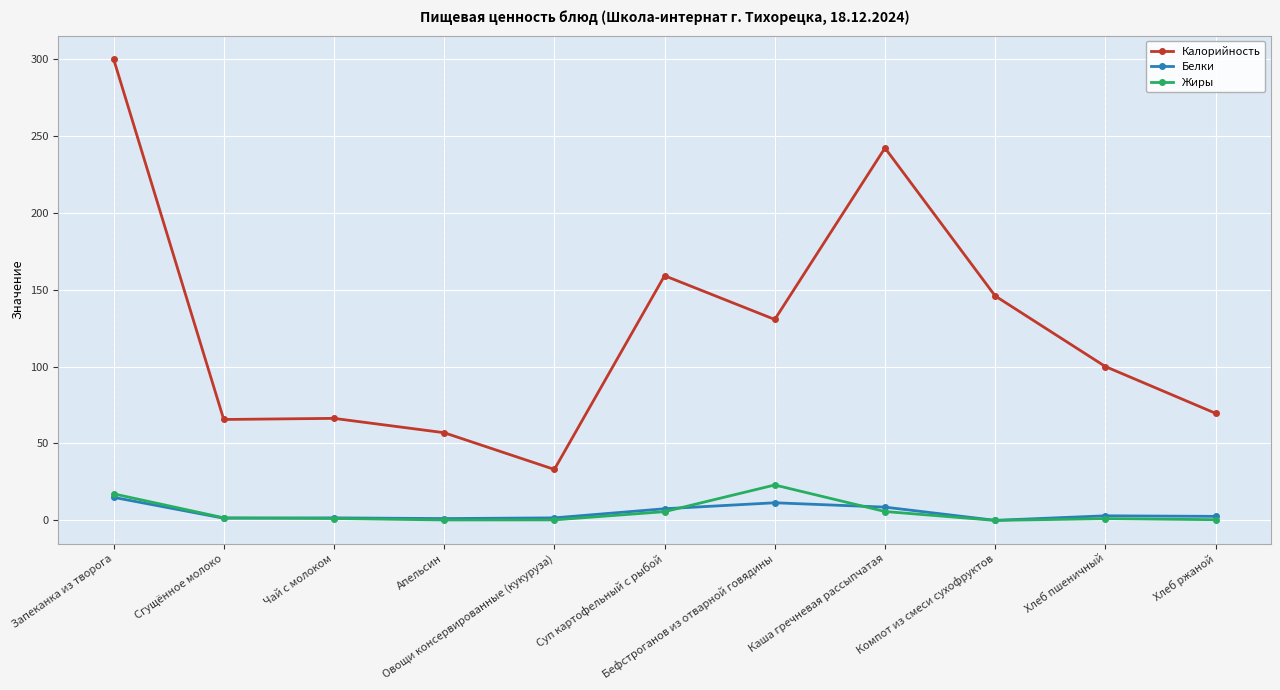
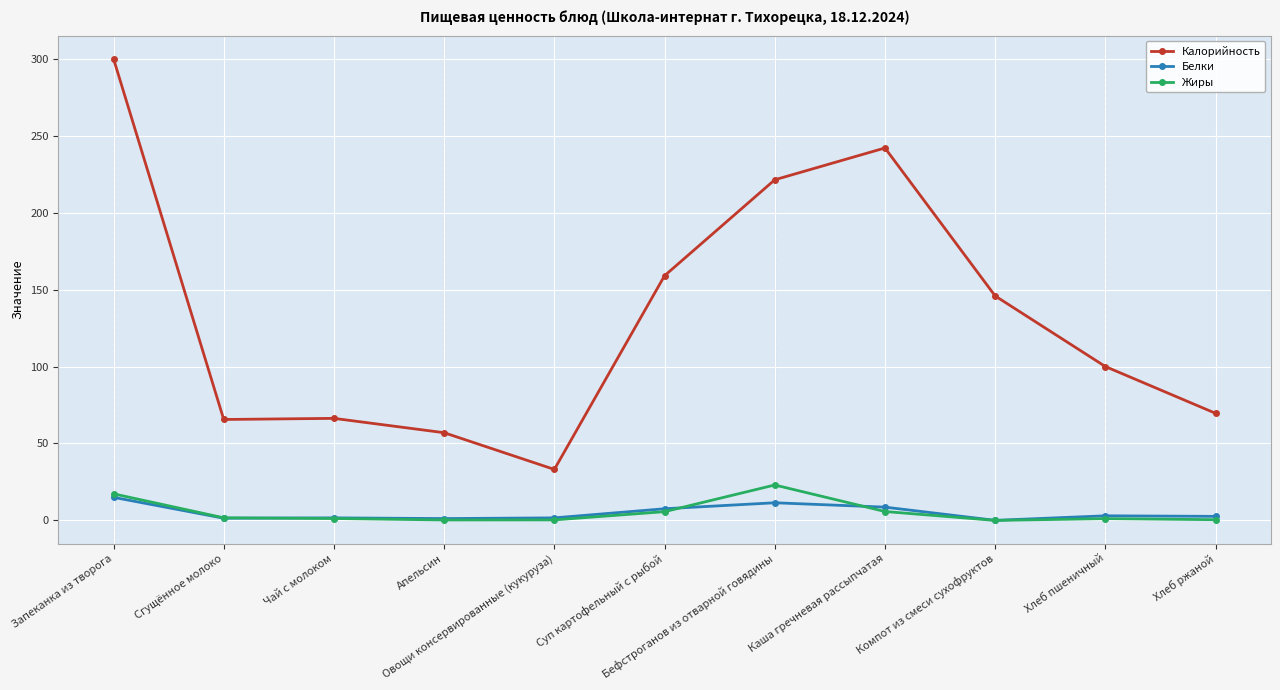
Калорийность, Бефстроганов из отварной говядины: 131 -> 221
